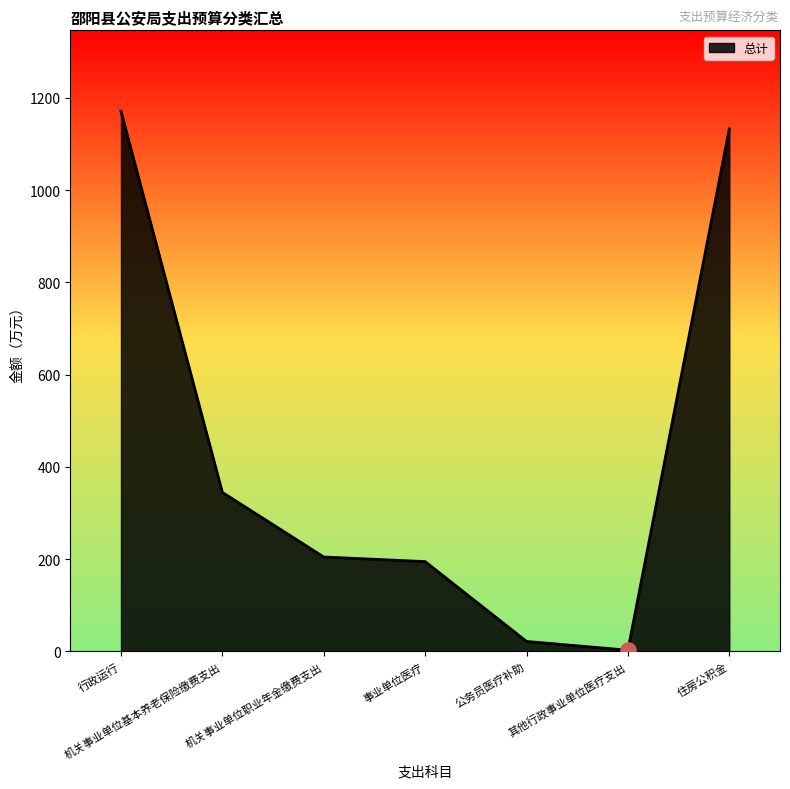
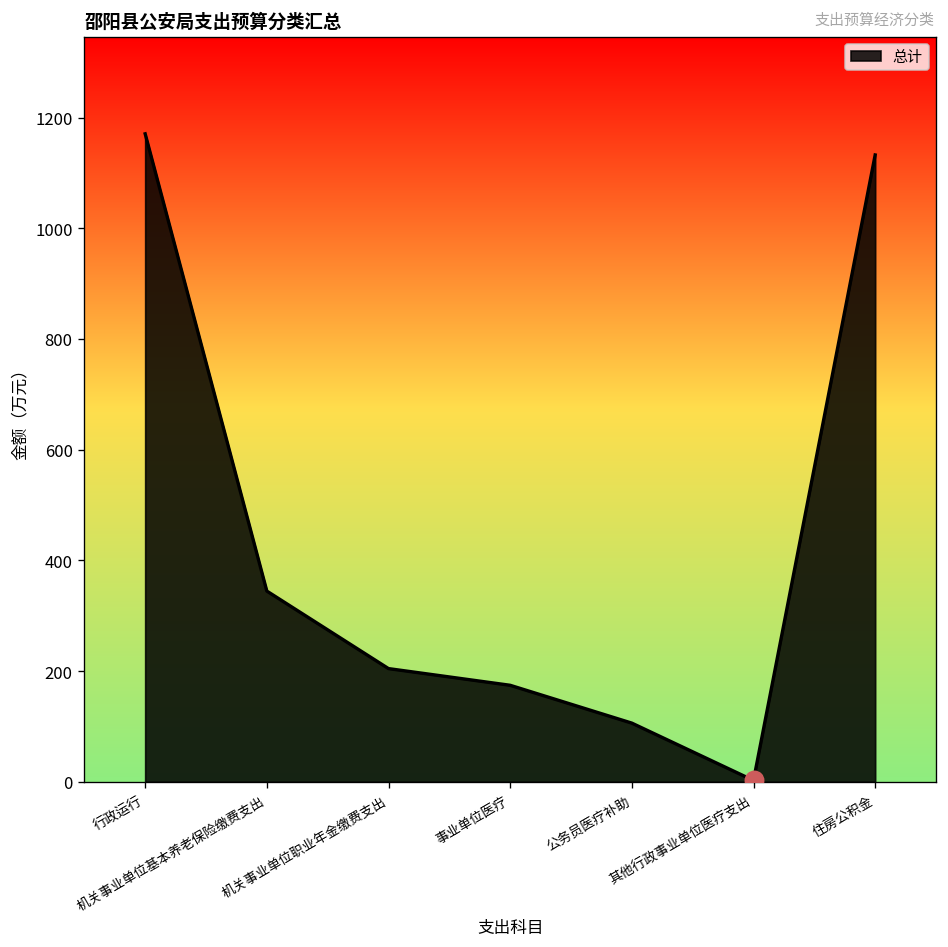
总计, 事业单位医疗: 190 -> 170
总计, 公务员医疗补助: 20 -> 110
